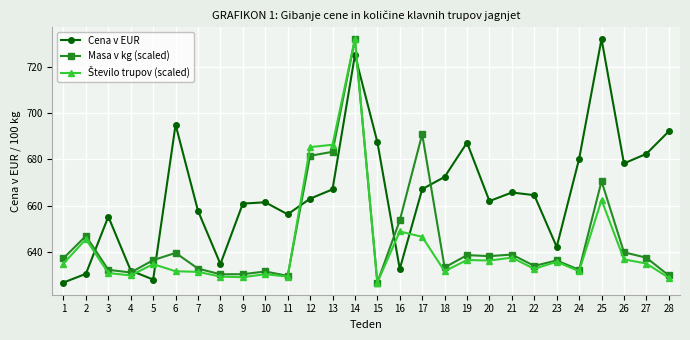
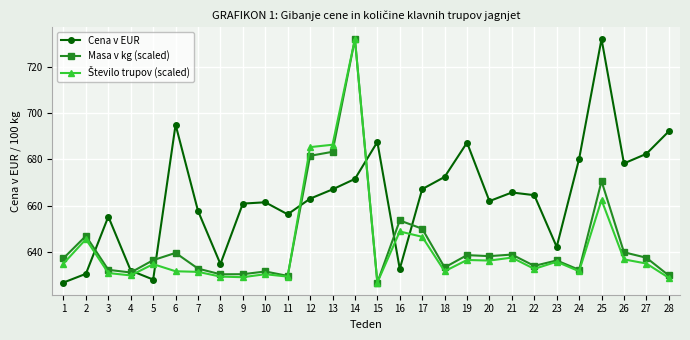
Cena v EUR, 14: 725 -> 672
Masa v kg (scaled), 17: 691 -> 650
